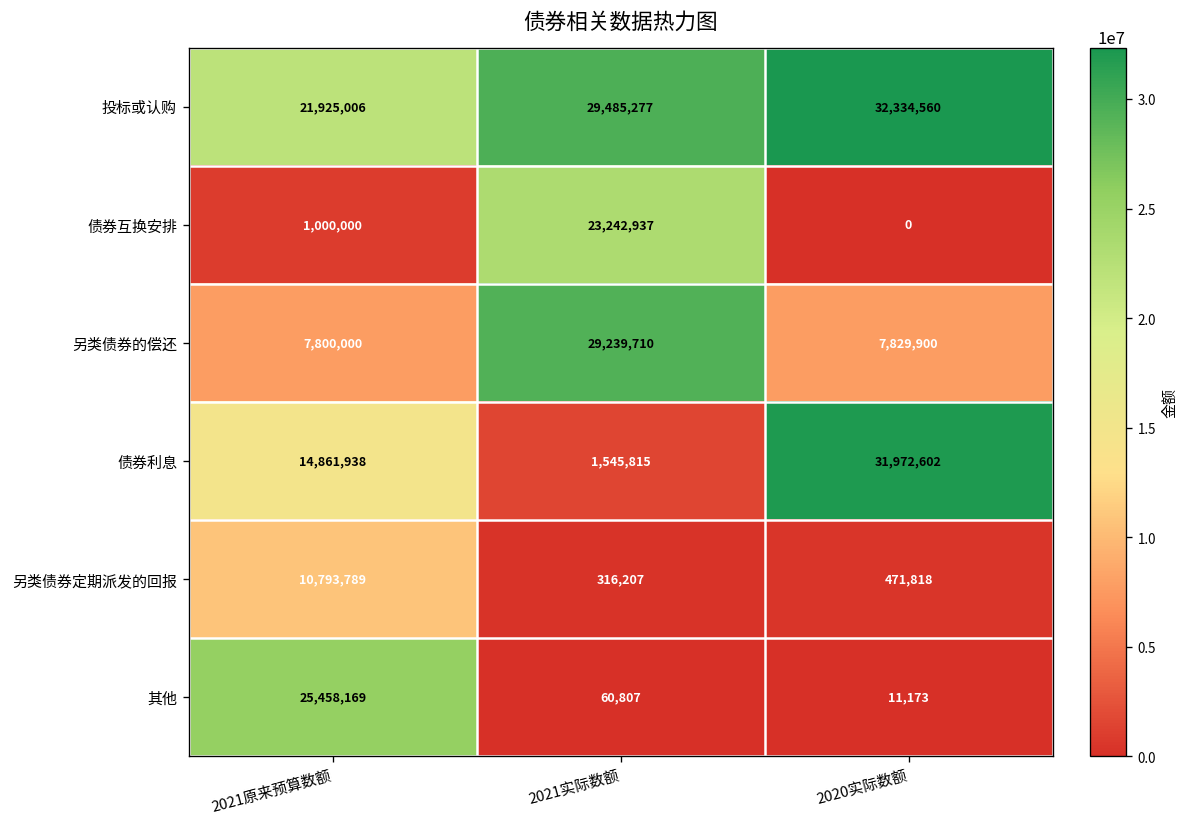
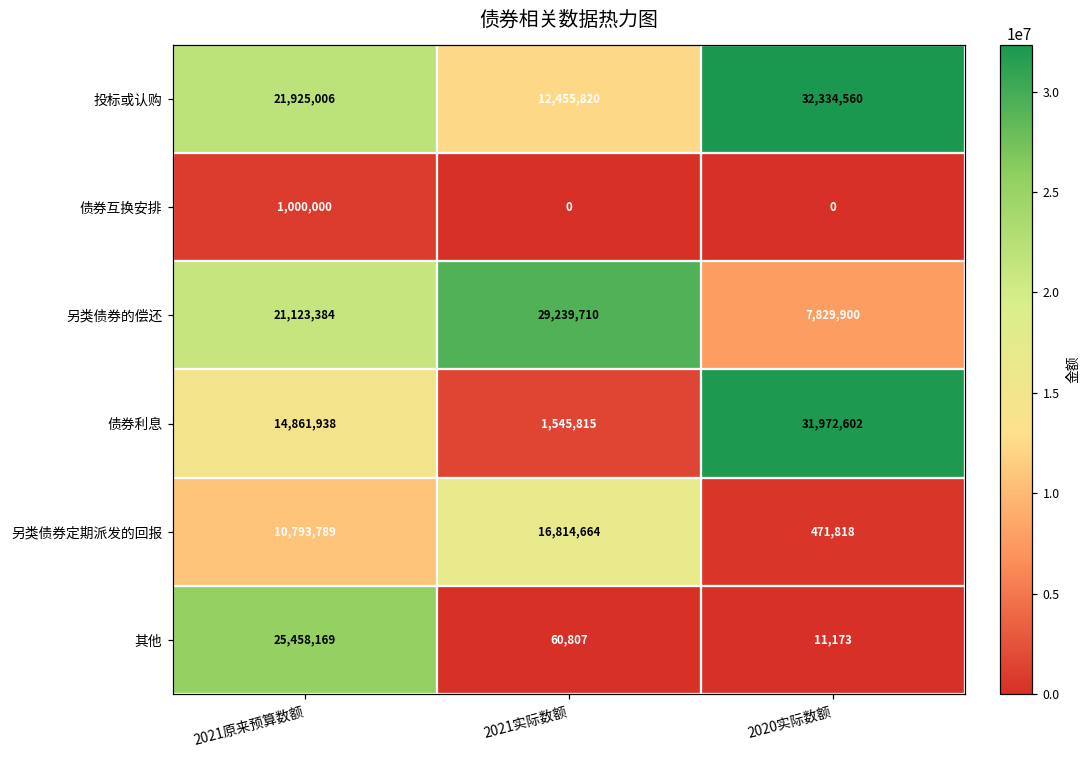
投标或认购, 2021实际数额: 29,485,277 -> 12,455,820
债券互换安排, 2021实际数额: 23,242,937 -> 0
另类债券的偿还, 2021原来预算数额: 7,800,000 -> 21,123,384
另类债券定期派发的回报, 2021实际数额: 316,207 -> 16,814,664
